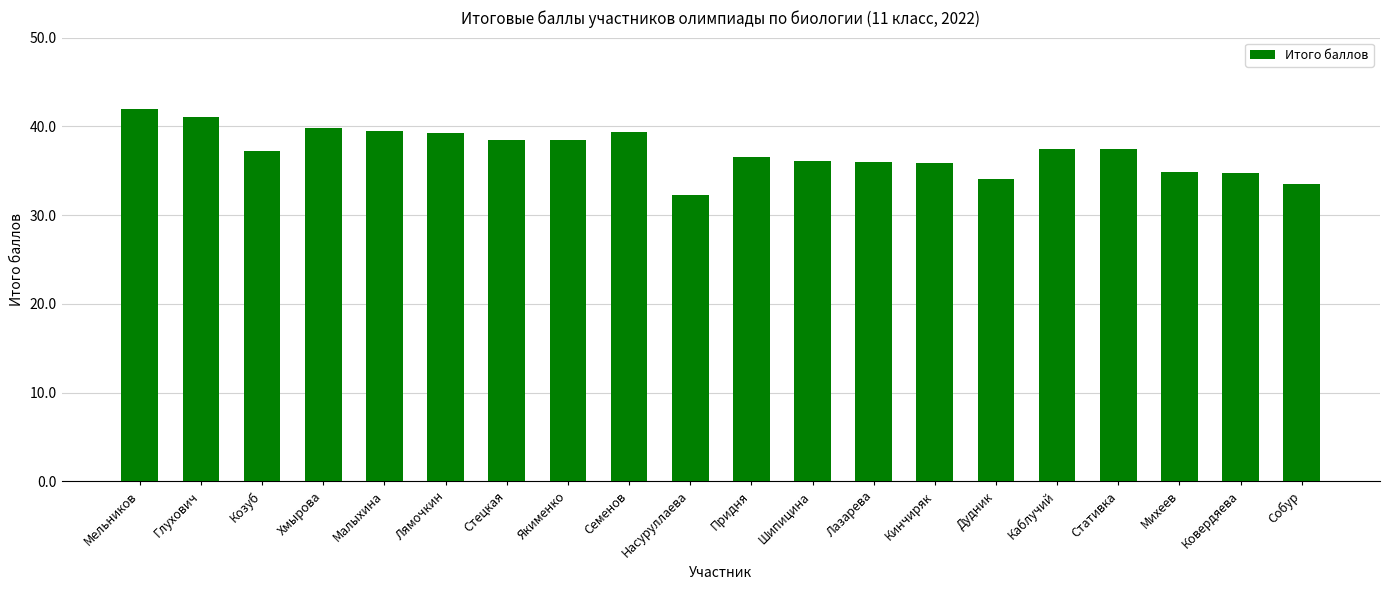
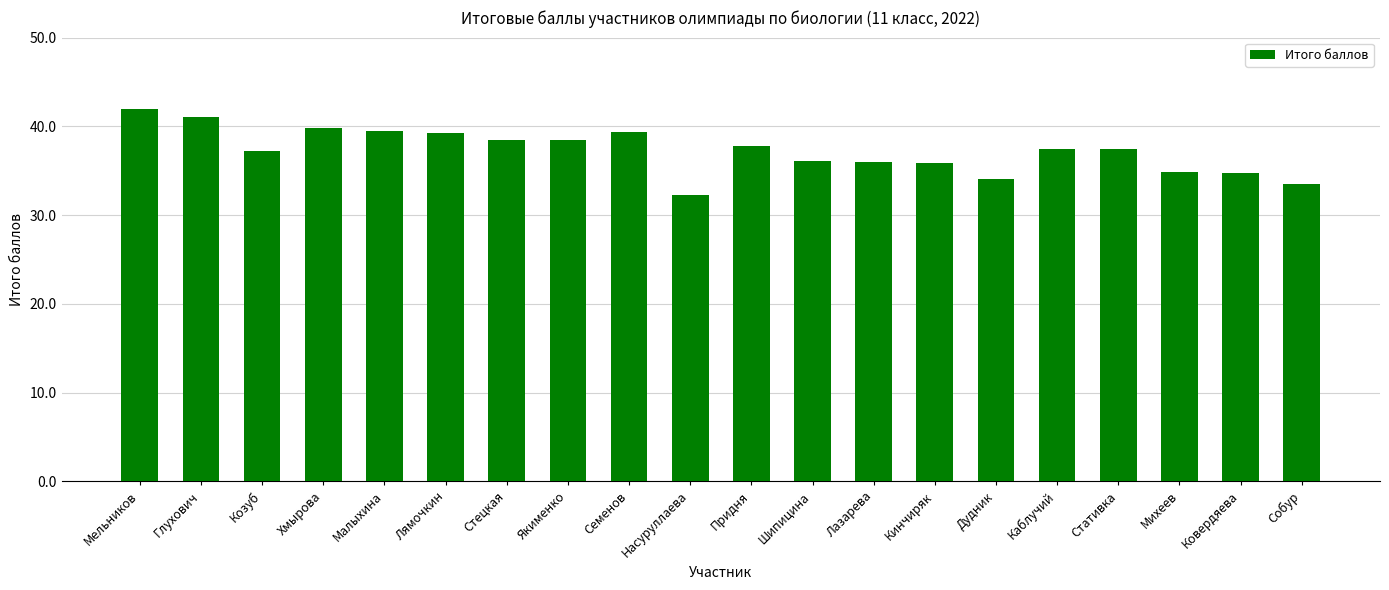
Придня: 37 -> 38
